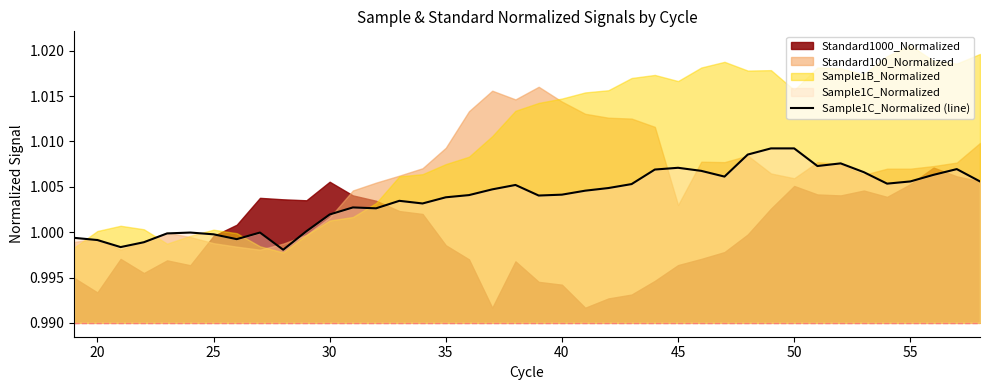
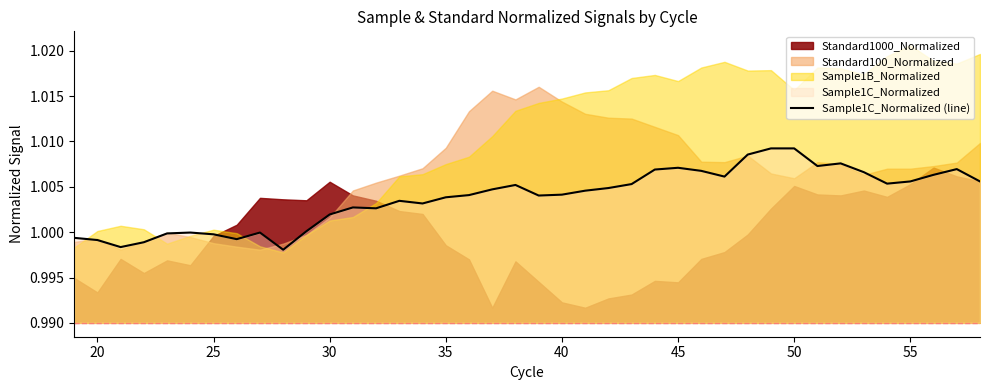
Standard1000_Normalized, 40: 0.994 -> 0.992
Standard1000_Normalized, 45: 0.996 -> 0.994
Standard100_Normalized, 45: 1.003 -> 1.011
